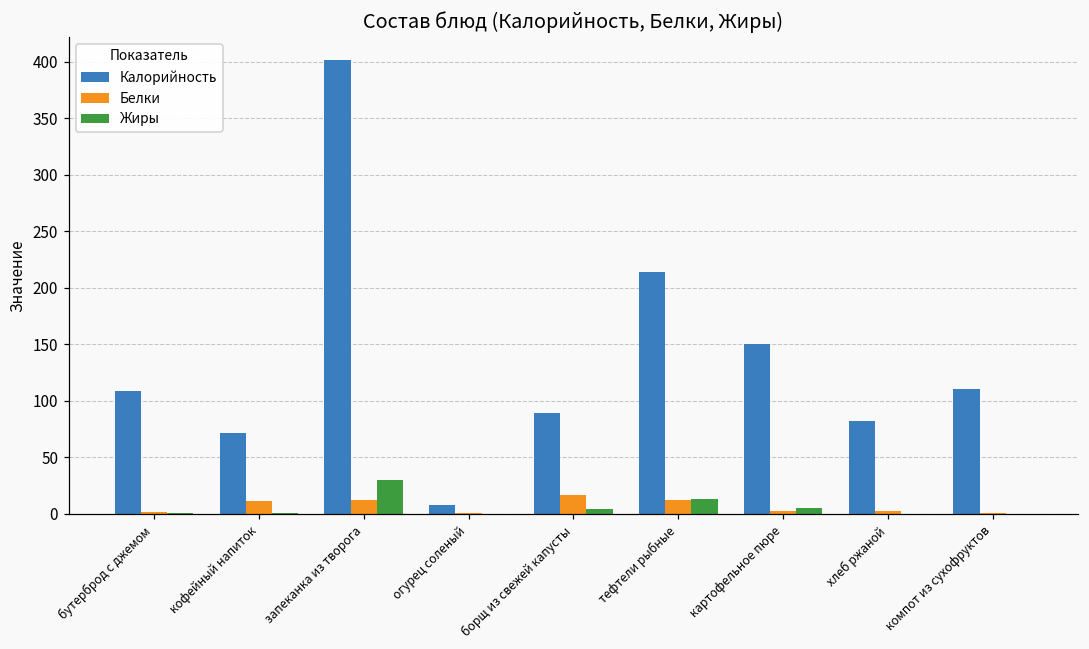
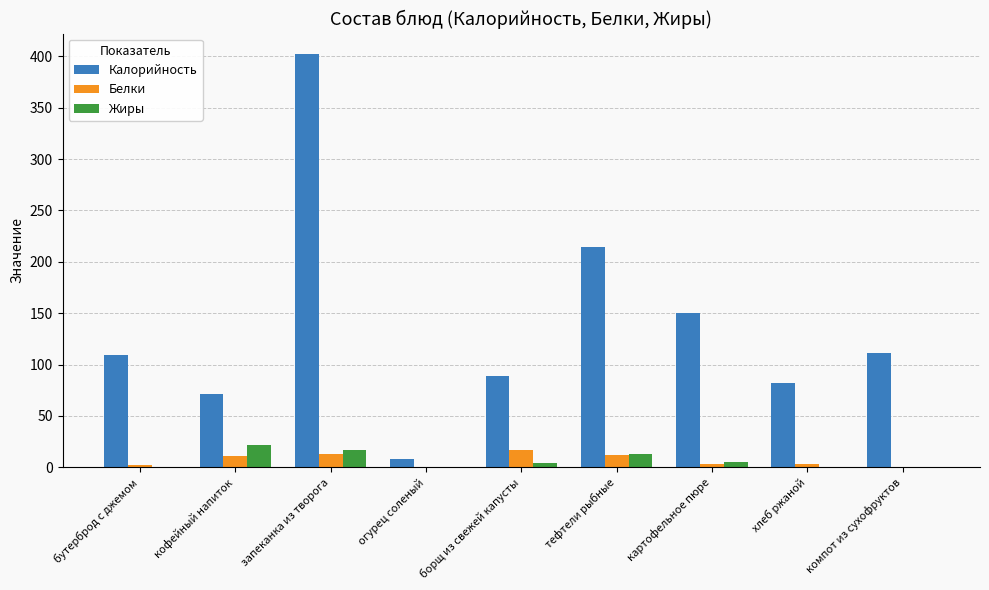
Жиры, кофейный напиток: 1 -> 22
Жиры, запеканка из творога: 30 -> 17
